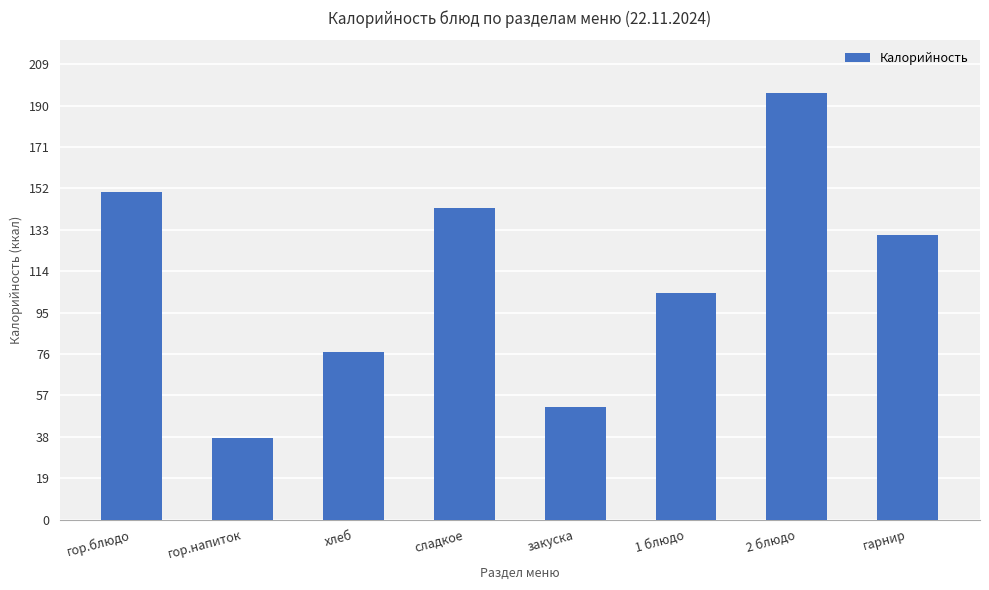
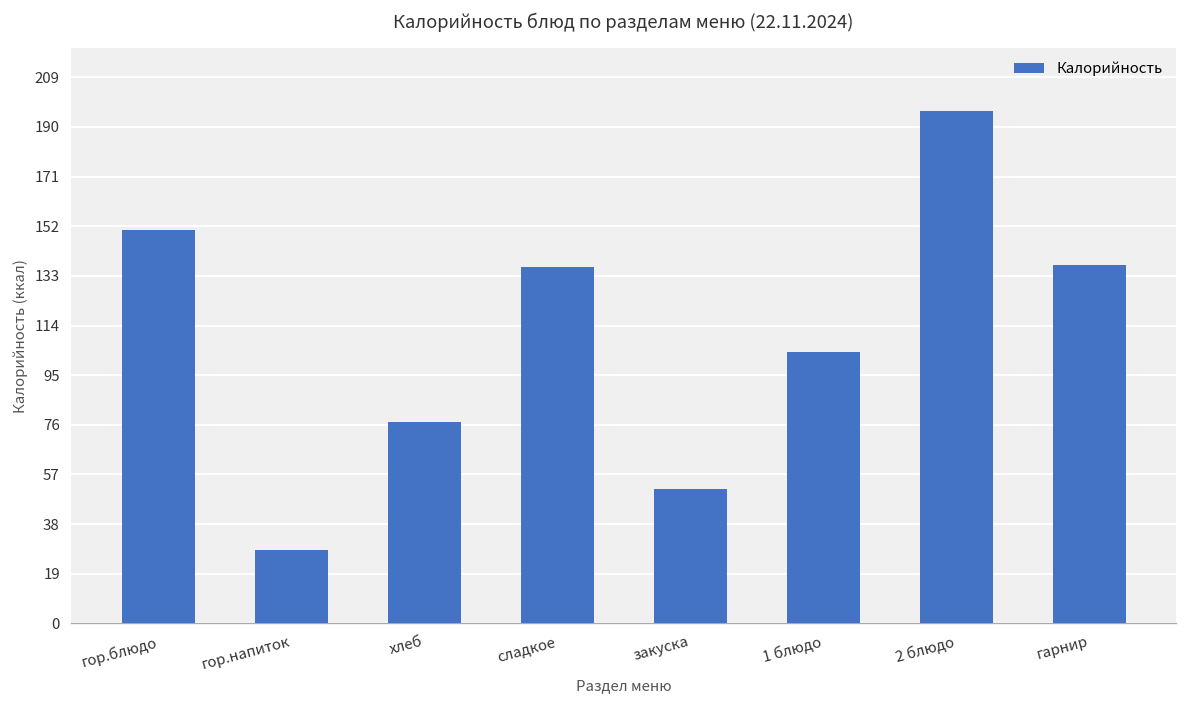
гор.напиток: 38 -> 28
сладкое: 143 -> 137
гарнир: 131 -> 137
